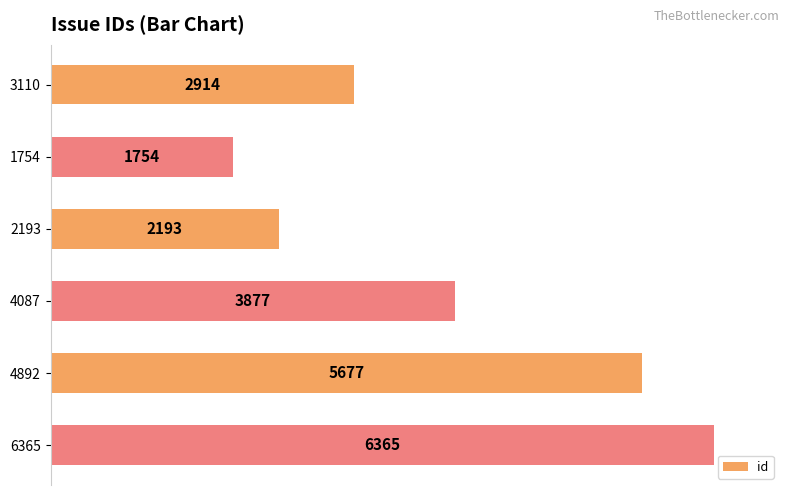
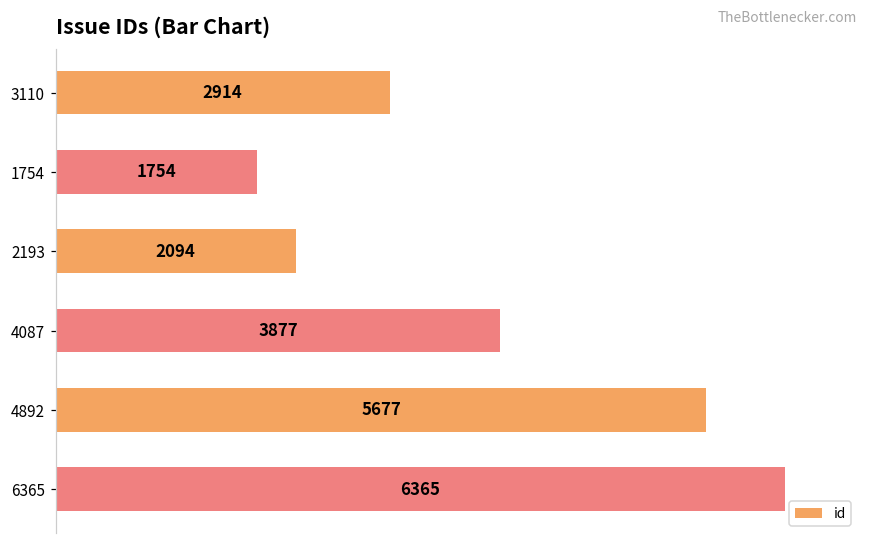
2193: 2193 -> 2094
